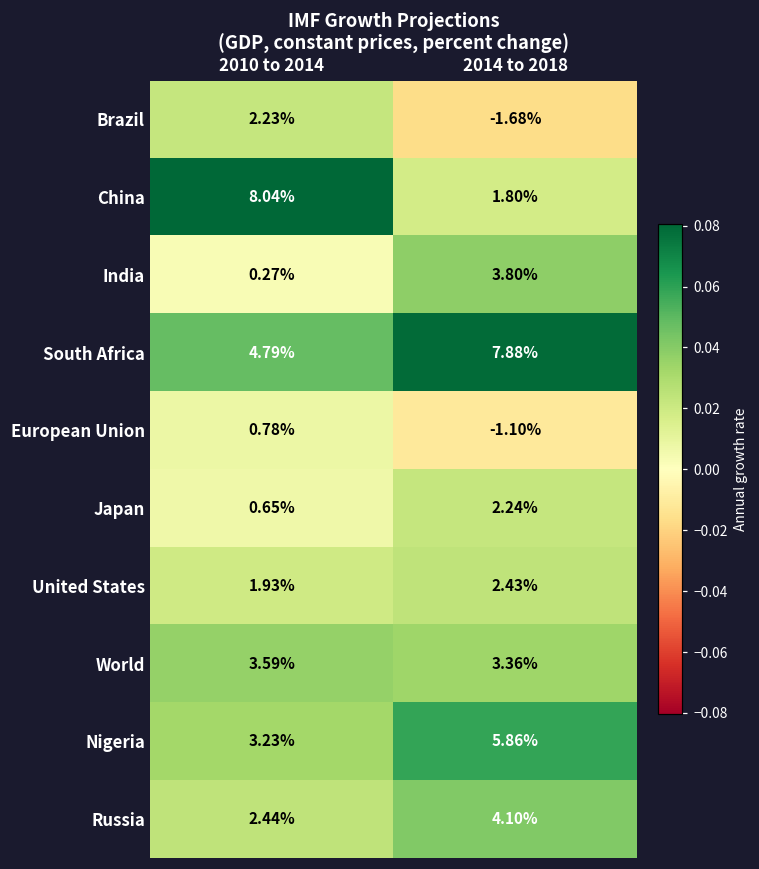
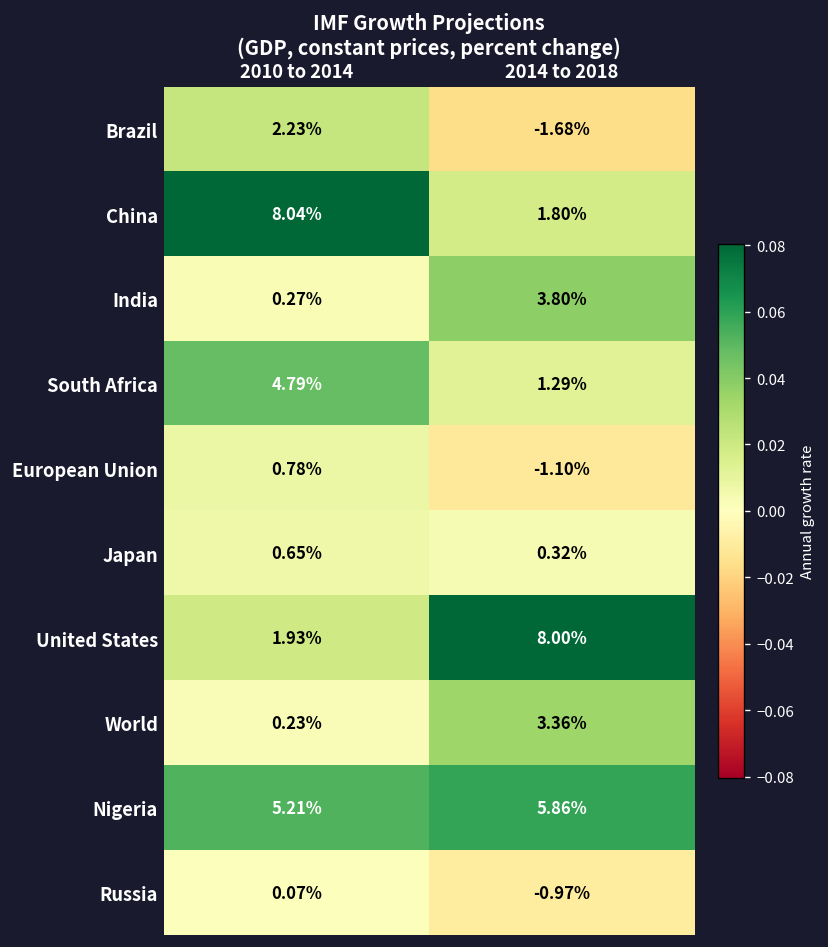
South Africa, 2014 to 2018: 7.88% -> 1.29%
Japan, 2014 to 2018: 2.24% -> 0.32%
United States, 2014 to 2018: 2.43% -> 8.00%
World, 2010 to 2014: 3.59% -> 0.23%
Nigeria, 2010 to 2014: 3.23% -> 5.21%
Russia, 2010 to 2014: 2.44% -> 0.07%
Russia, 2014 to 2018: 4.10% -> -0.97%
